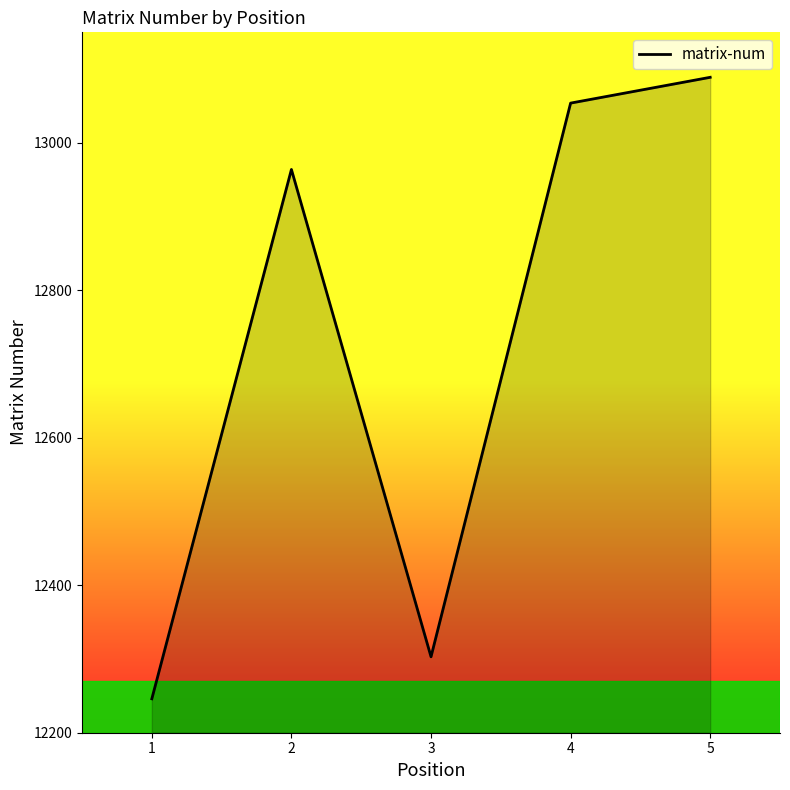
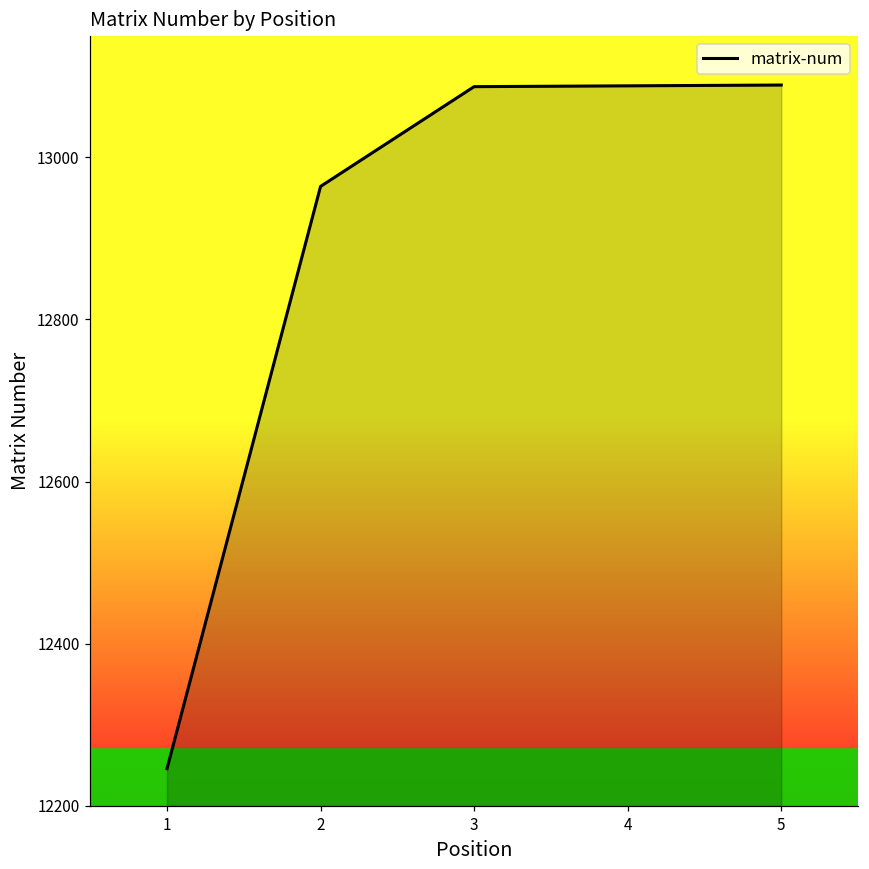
3: 12300 -> 13090
4: 13050 -> 13090
